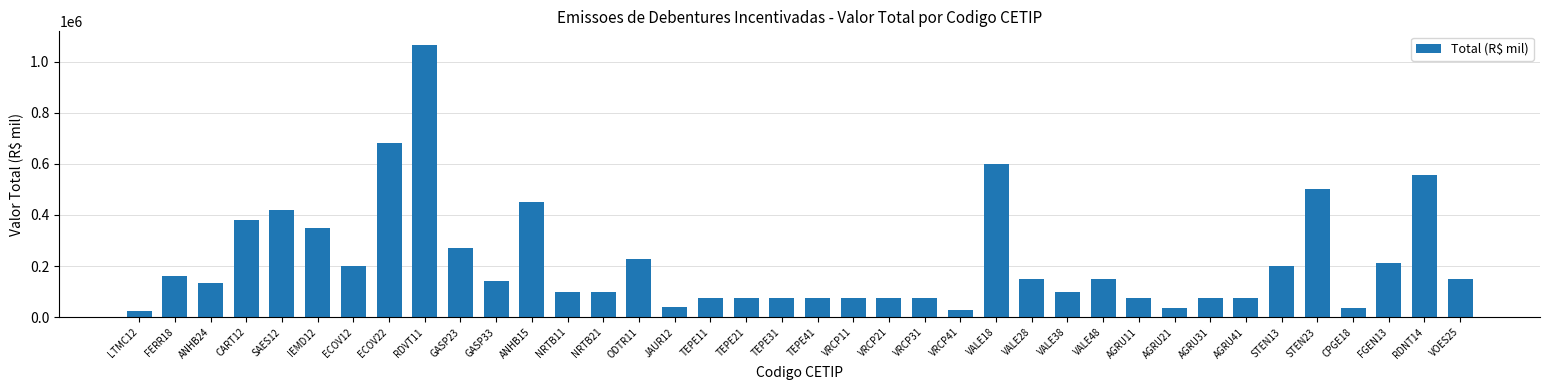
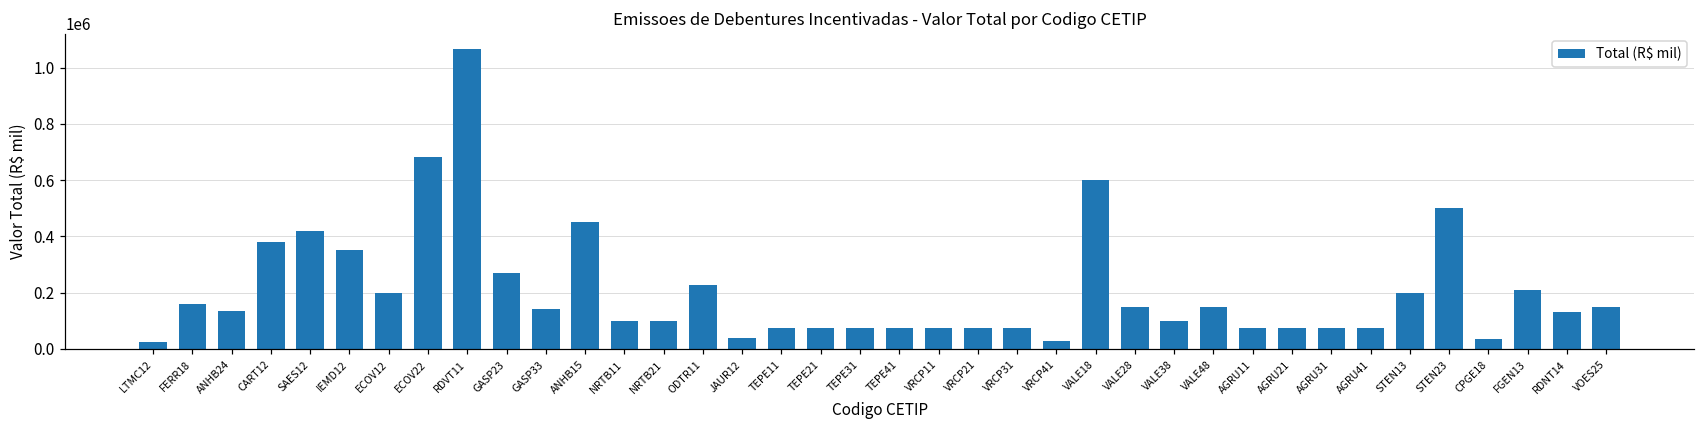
AGRU21: 30000 -> 80000
RDNT14: 560000 -> 130000
